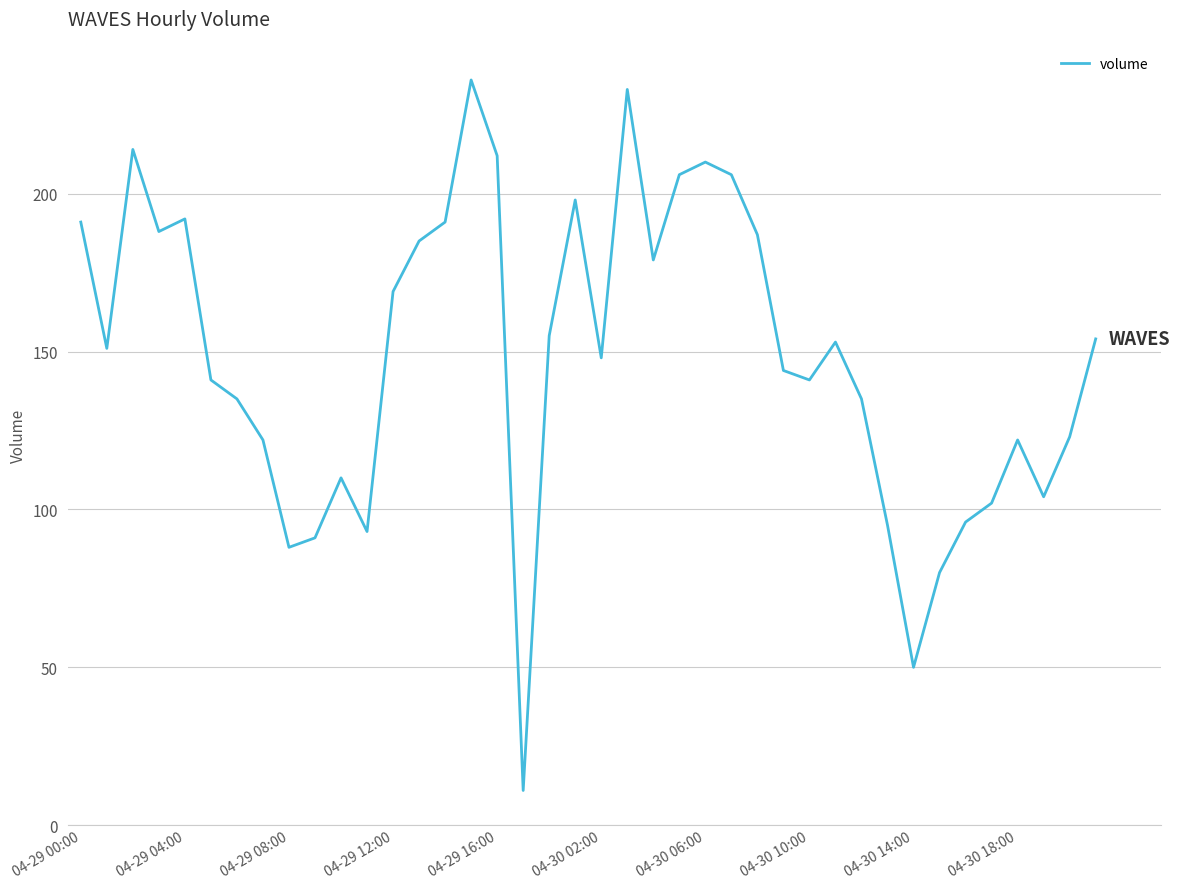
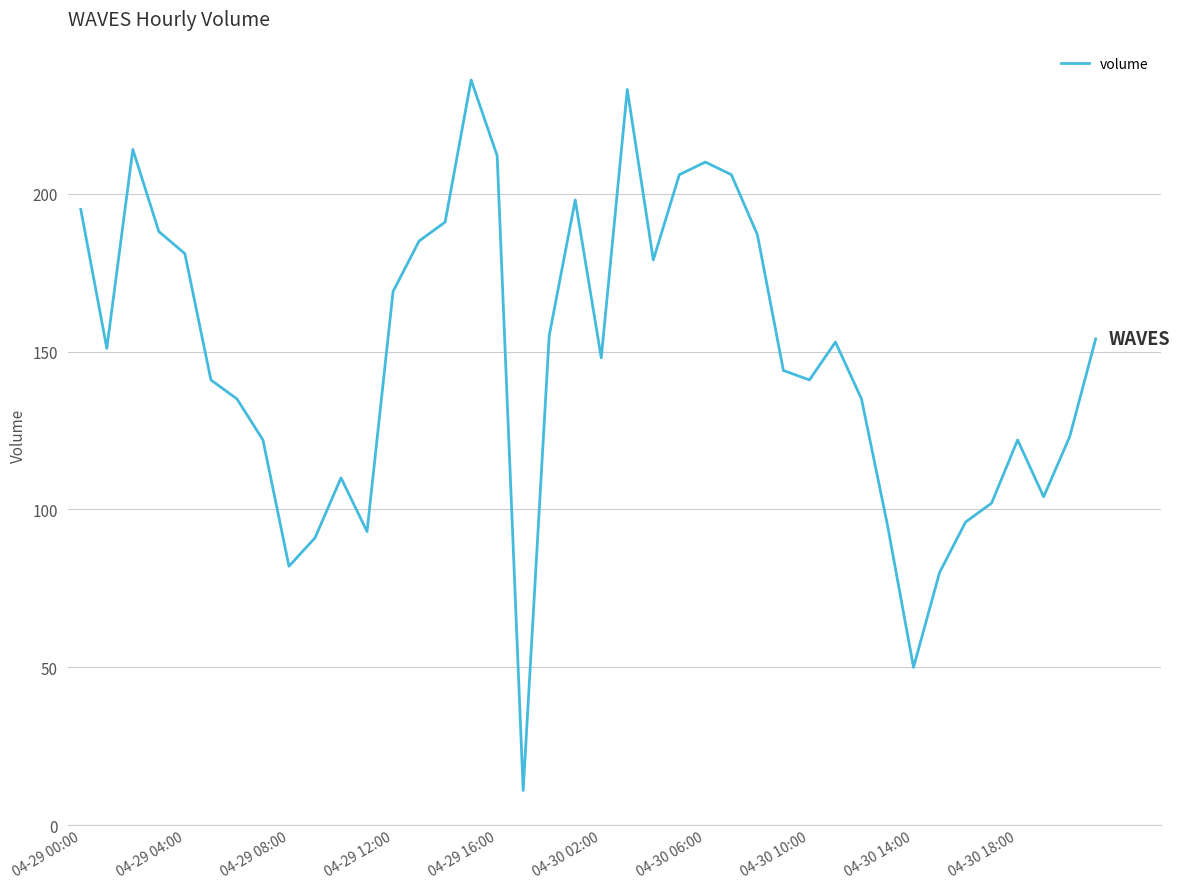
04-29 00:00: 191 -> 195
04-29 04:00: 192 -> 181
04-29 08:00: 88 -> 82
